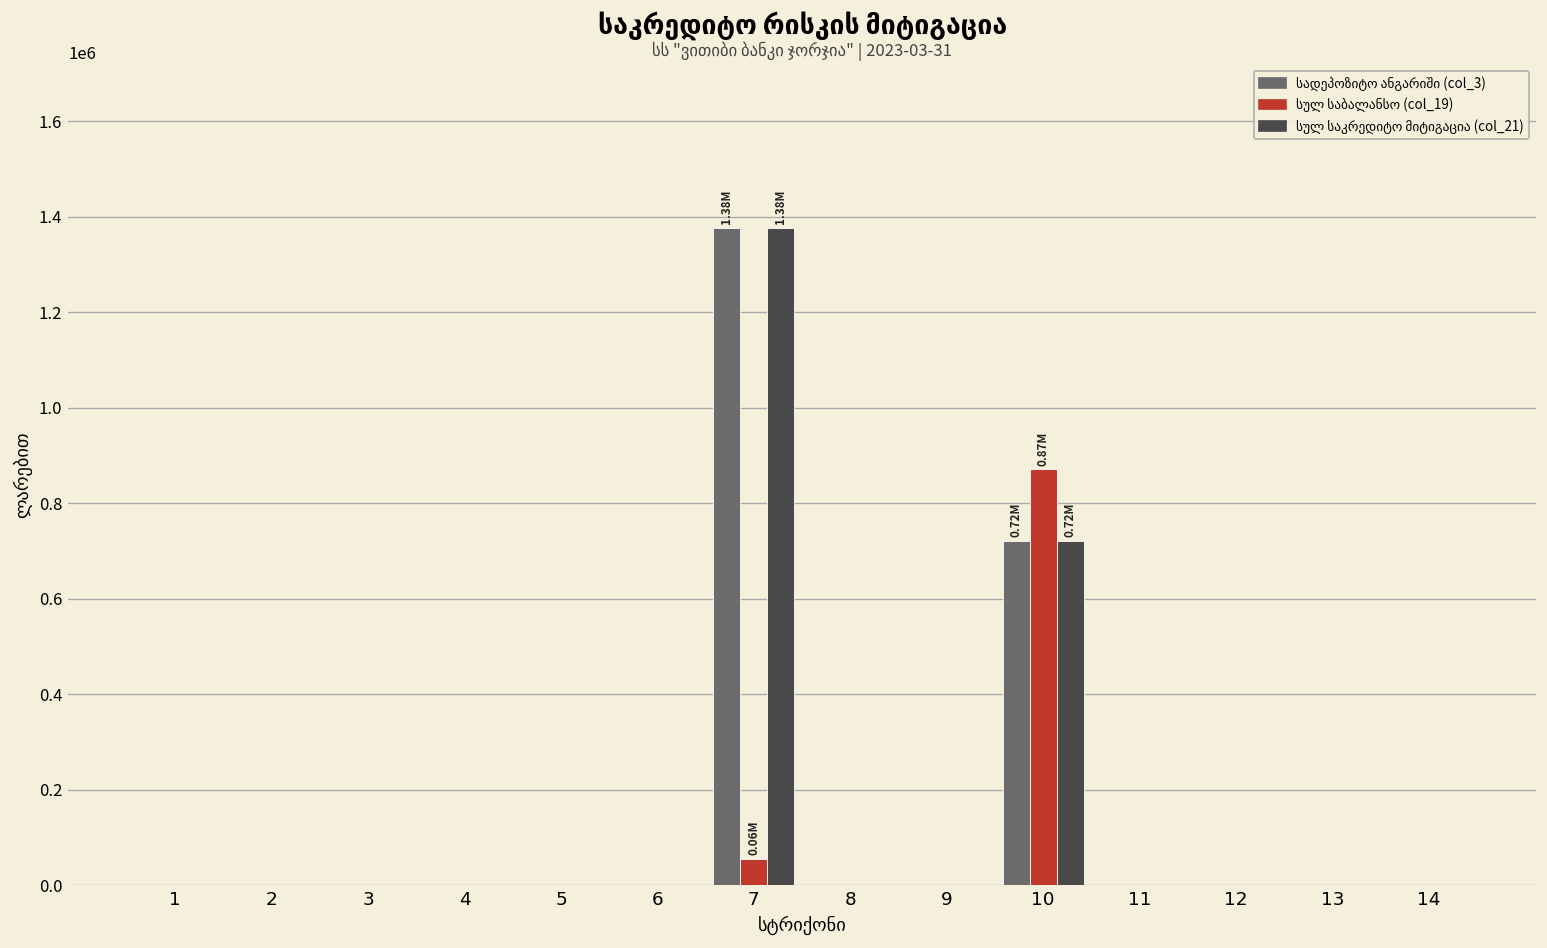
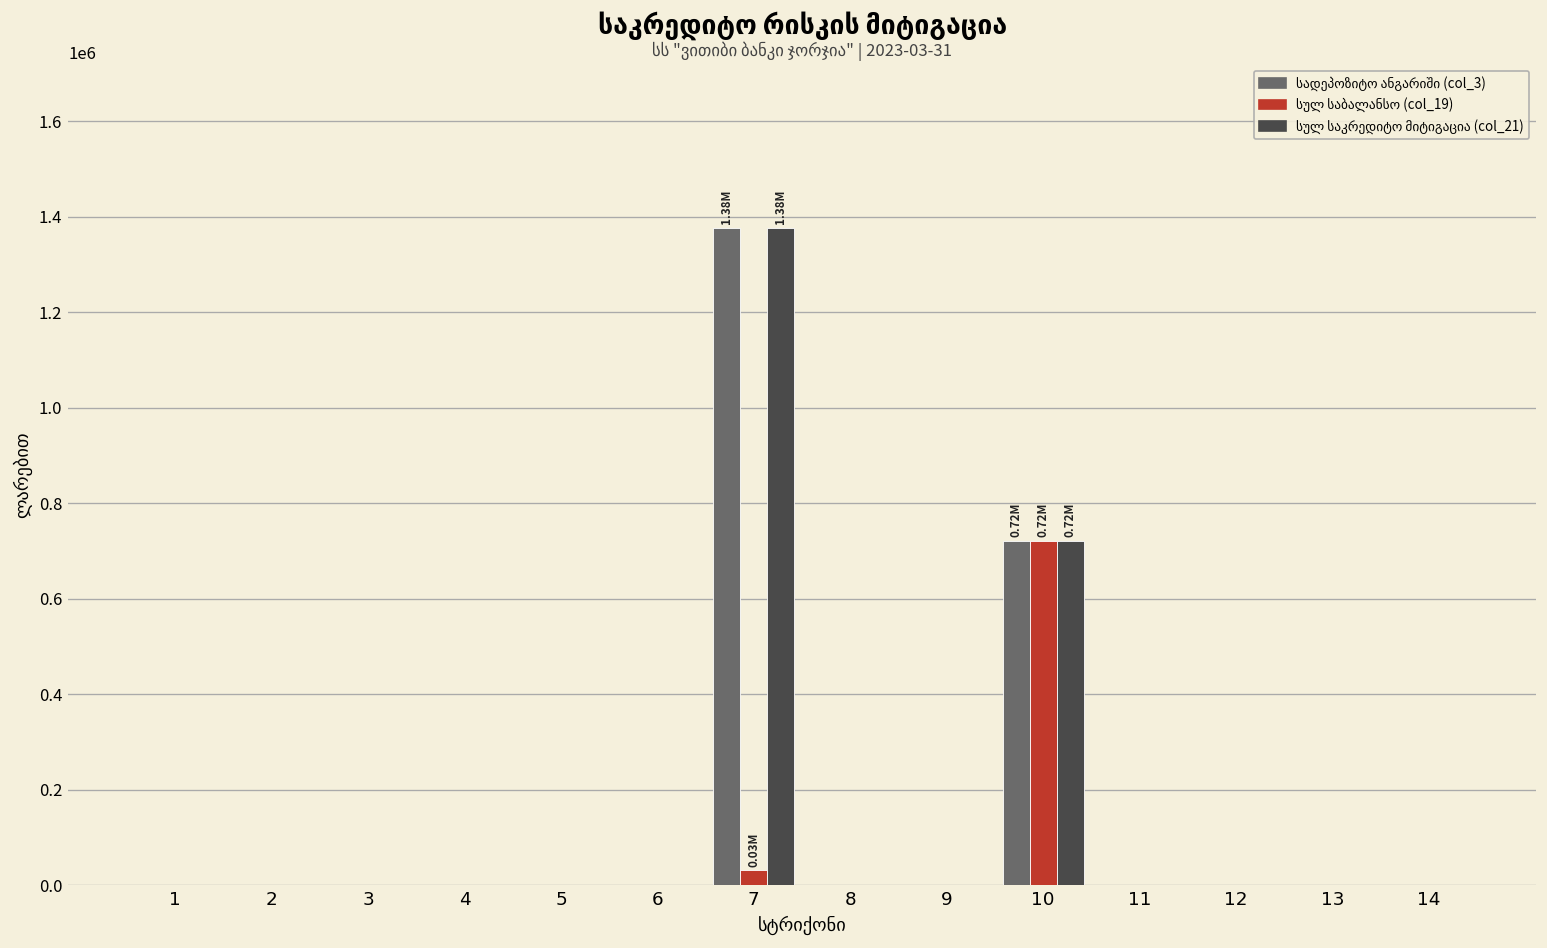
სულ საბალანსო (col_19), 7: 0.06M -> 0.03M
სულ საბალანსო (col_19), 10: 0.87M -> 0.72M
